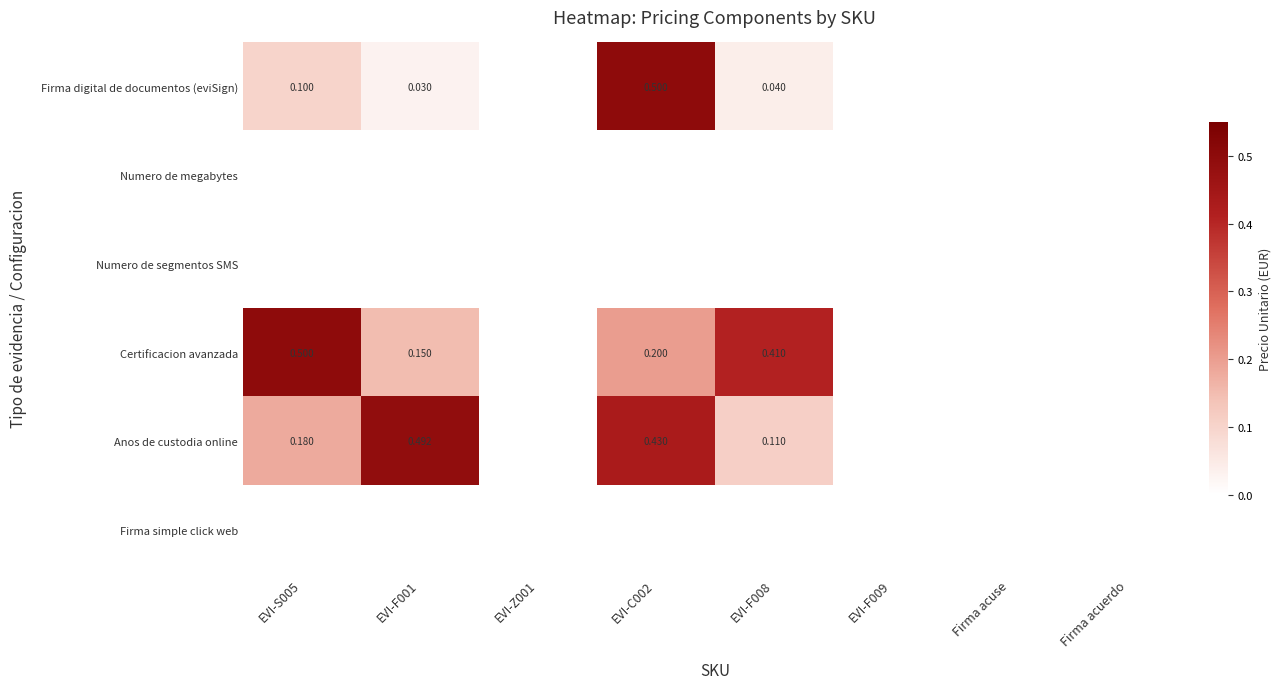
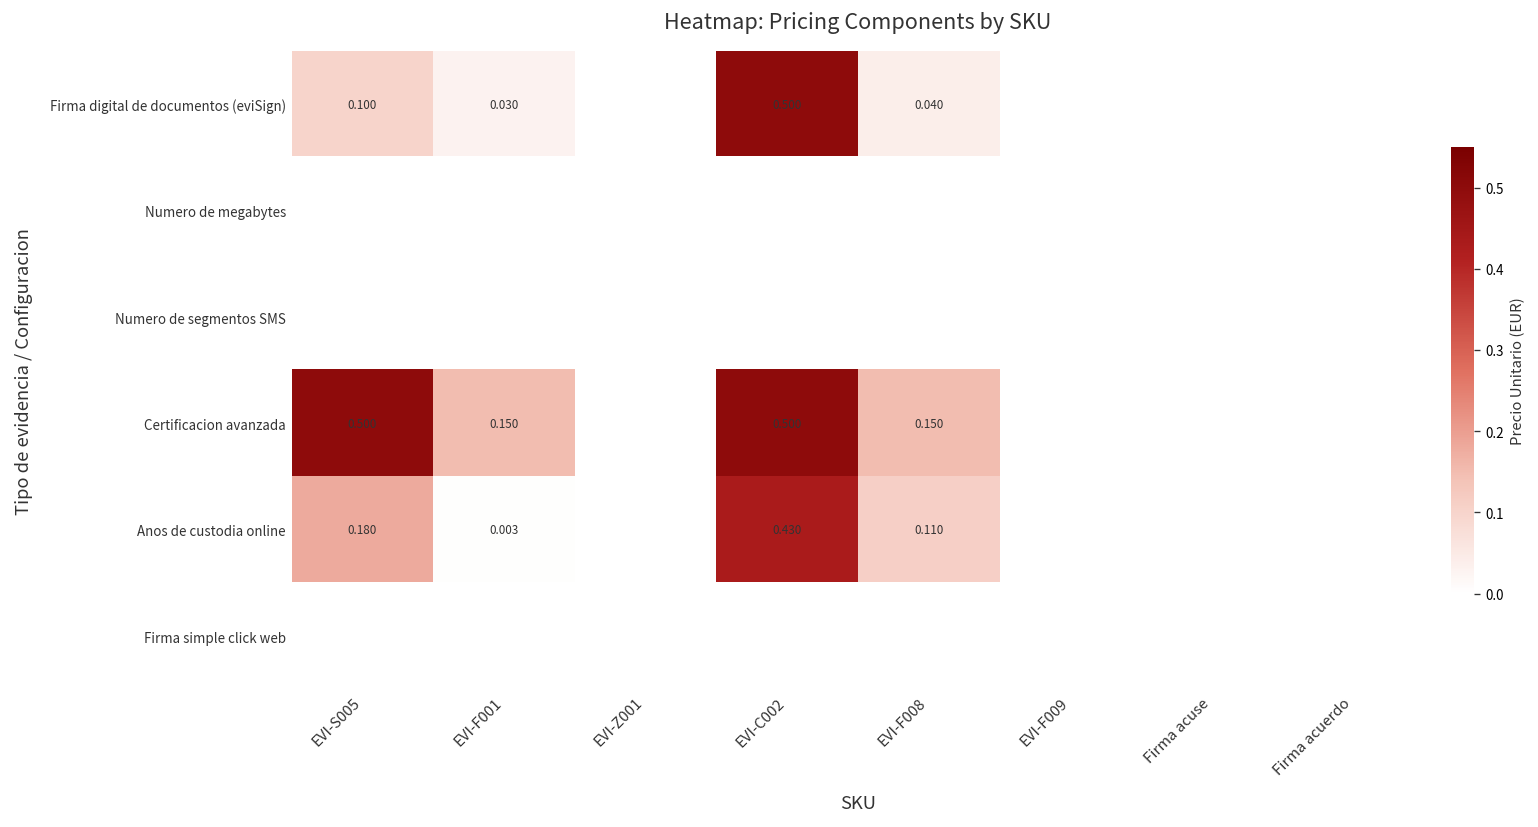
Certificacion avanzada, EVI-C002: 0.200 -> 0.500
Certificacion avanzada, EVI-F008: 0.410 -> 0.150
Anos de custodia online, EVI-F001: 0.492 -> 0.003
